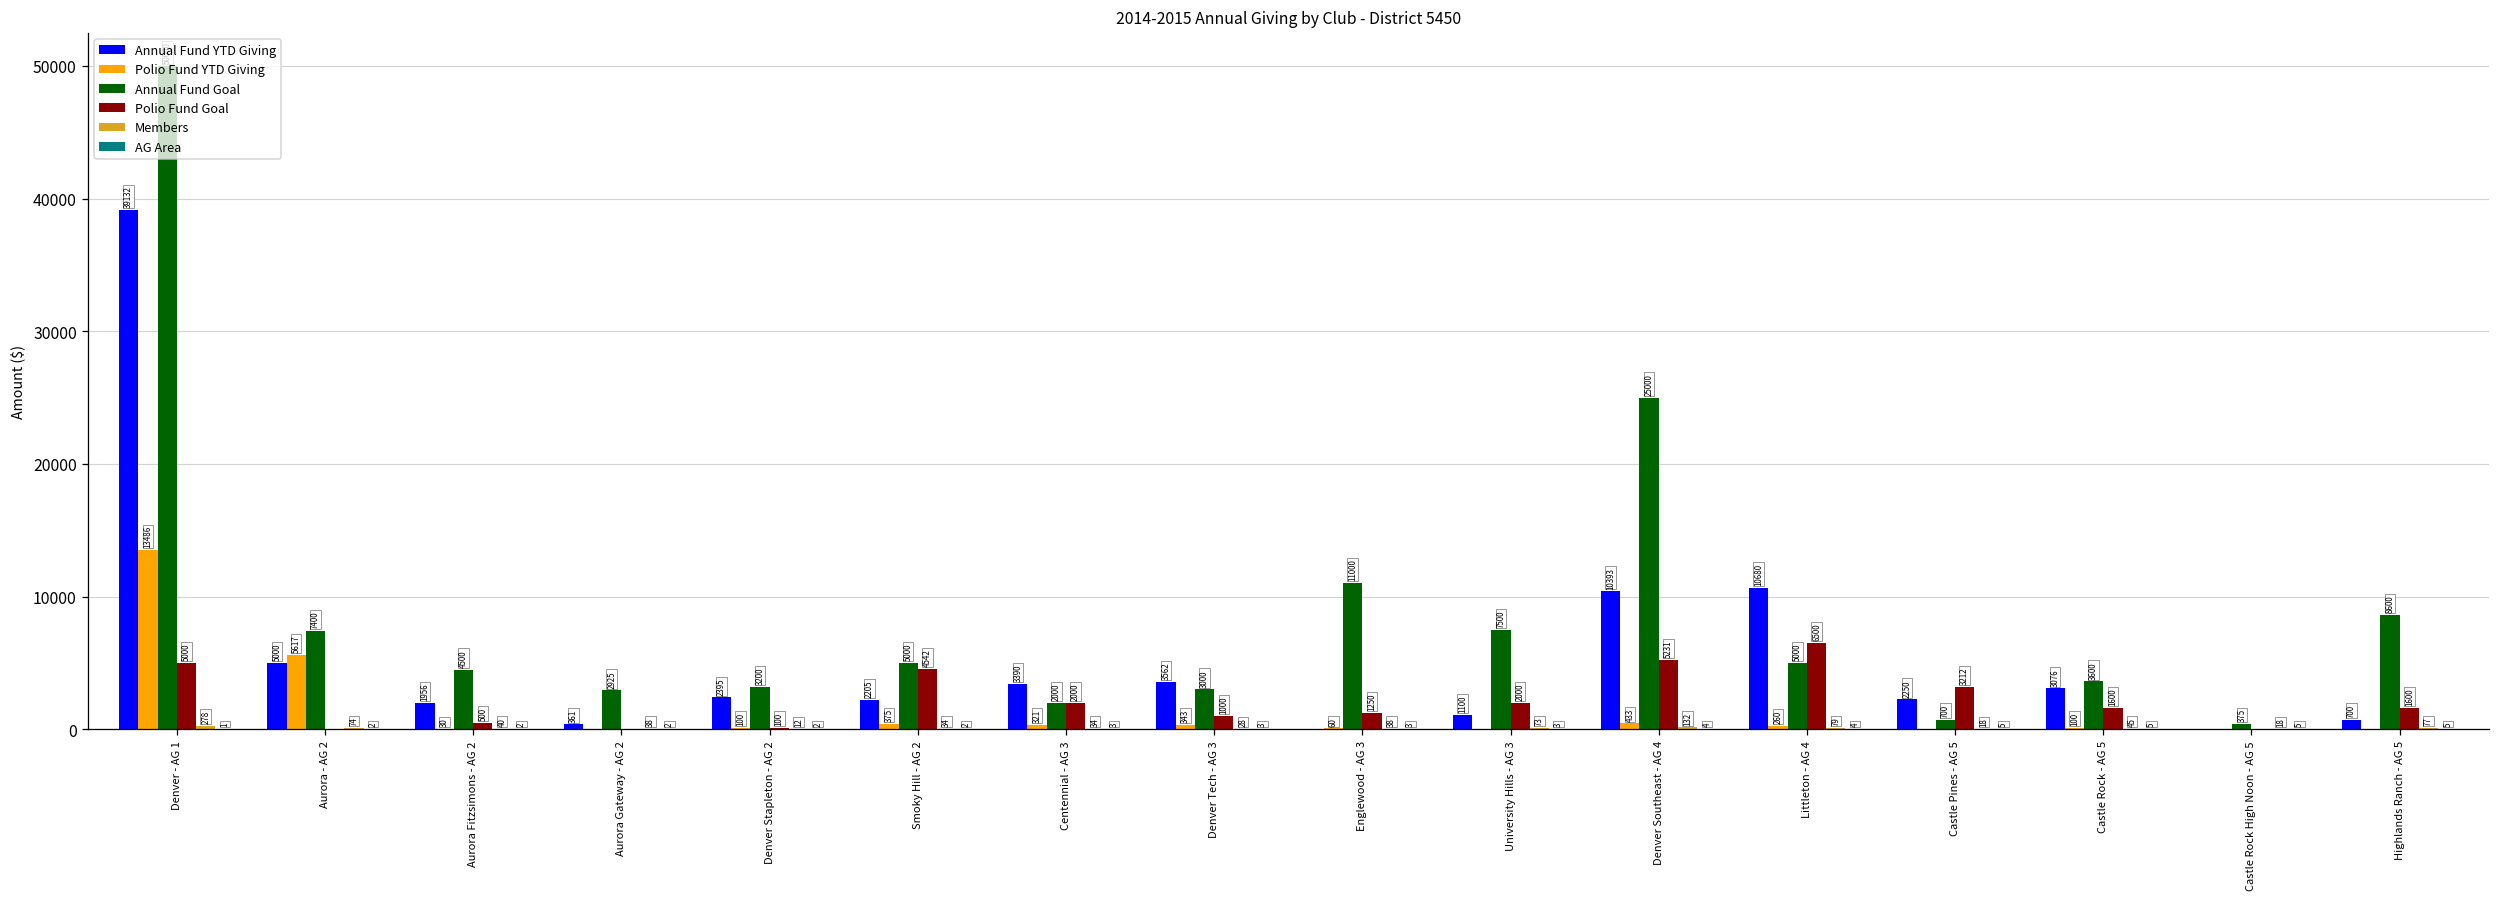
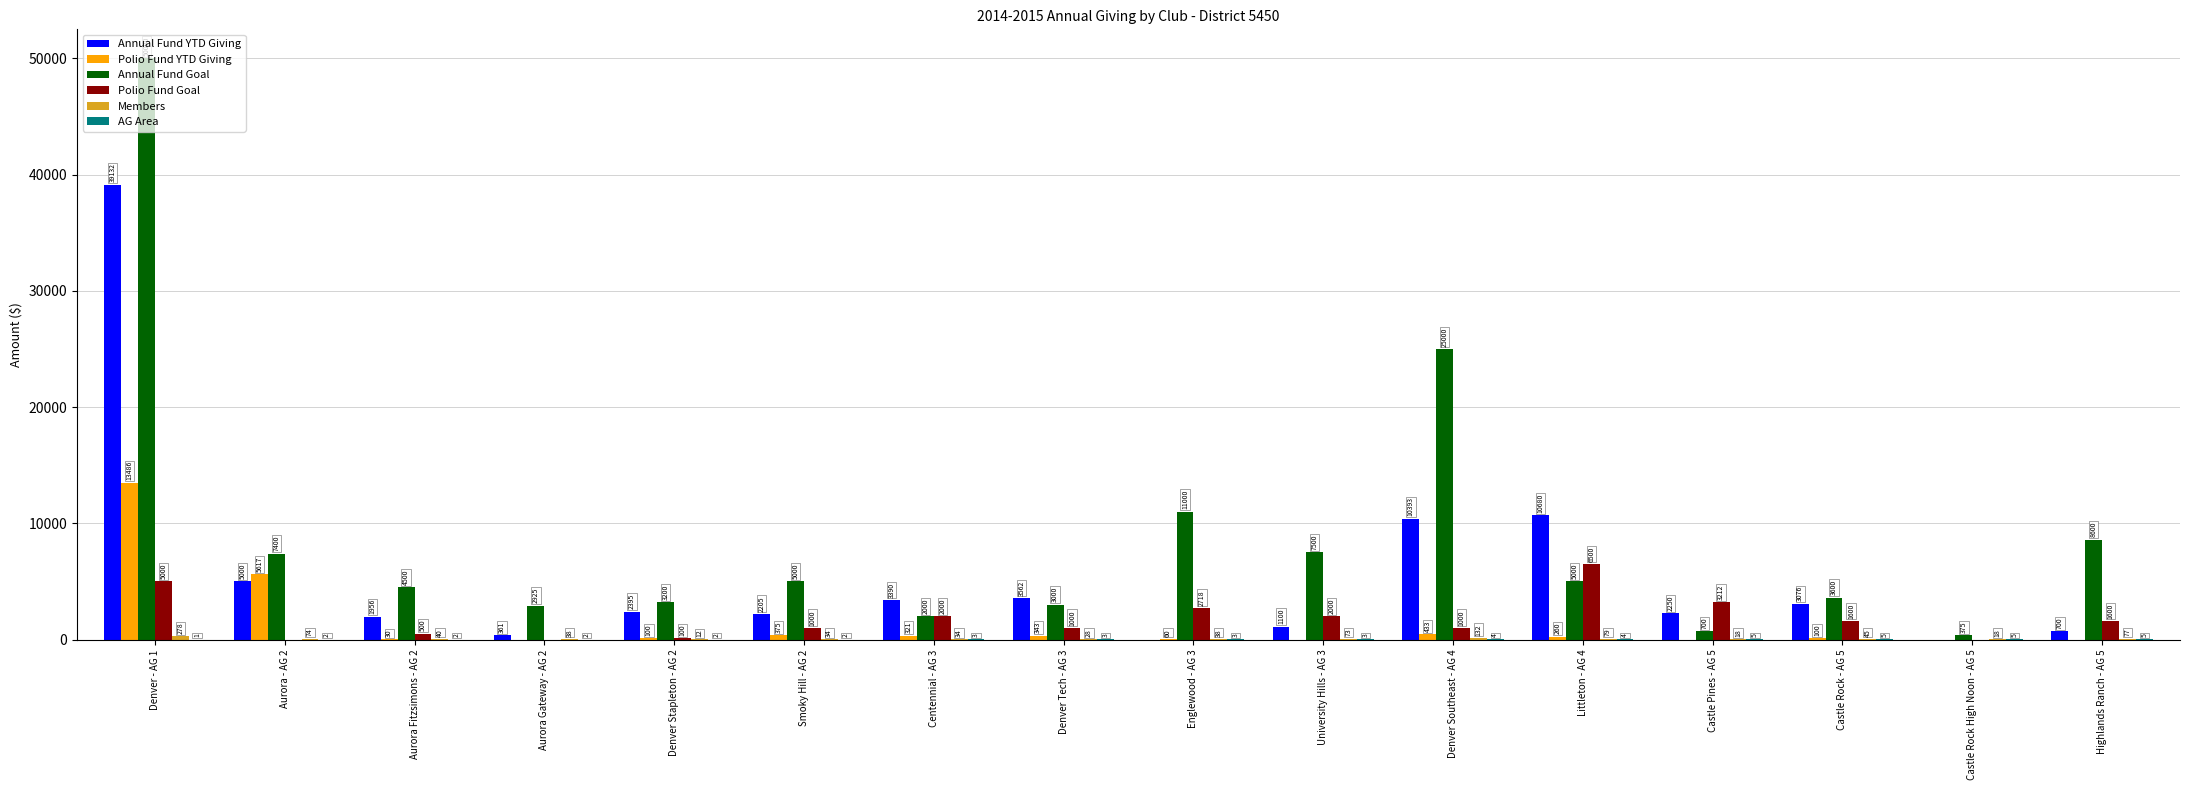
Polio Fund Goal, Smoky Hill - AG 2: 4542 -> 1000
Polio Fund Goal, Englewood - AG 3: 1250 -> 2718
Polio Fund Goal, Denver Southeast - AG 4: 5231 -> 1000
